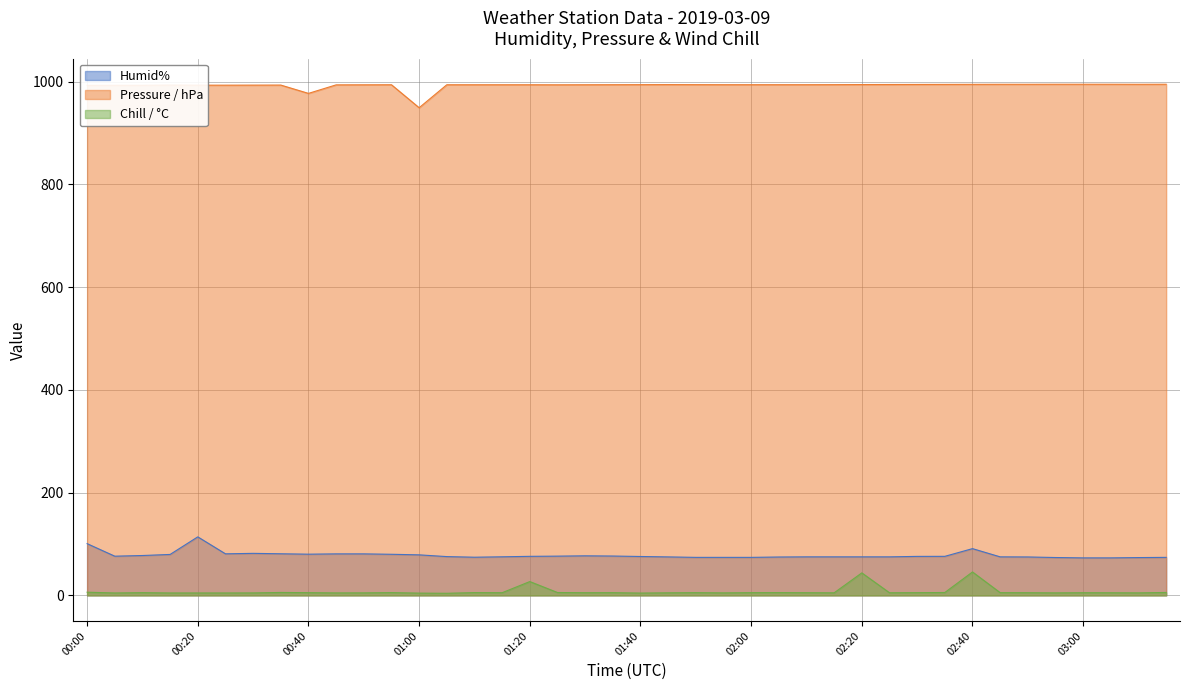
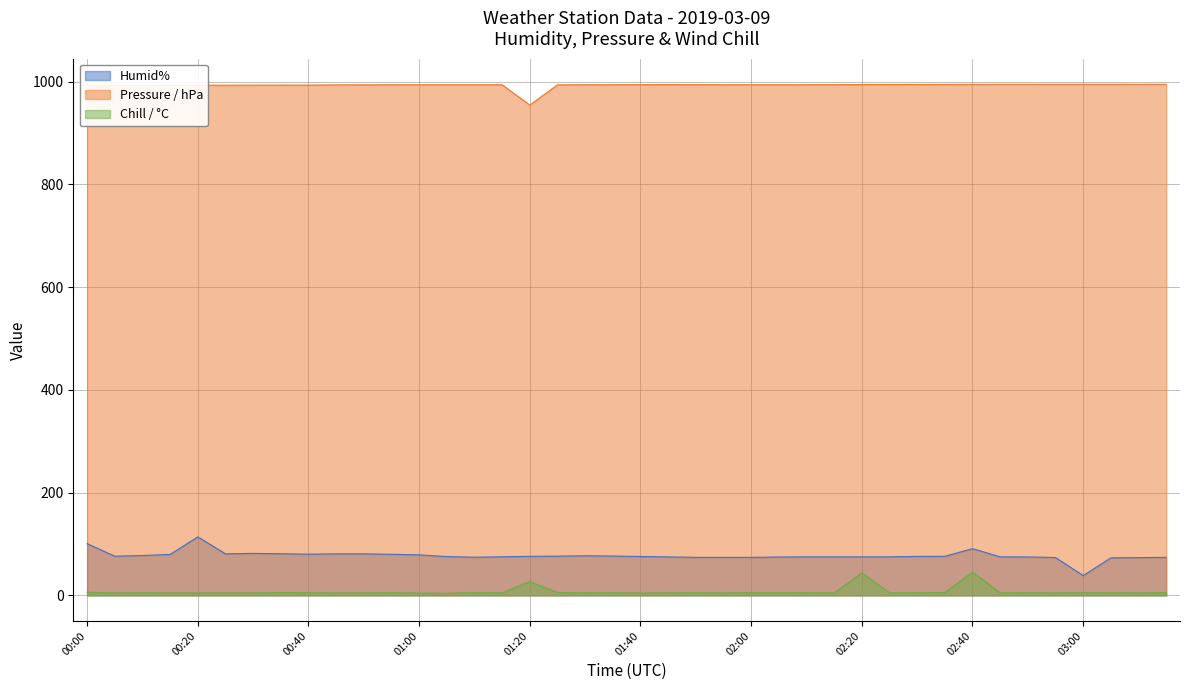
Pressure / hPa, 00:40: 980 -> 990
Pressure / hPa, 01:00: 950 -> 990
Pressure / hPa, 01:20: 990 -> 950
Humid%, 03:00: 70 -> 40
